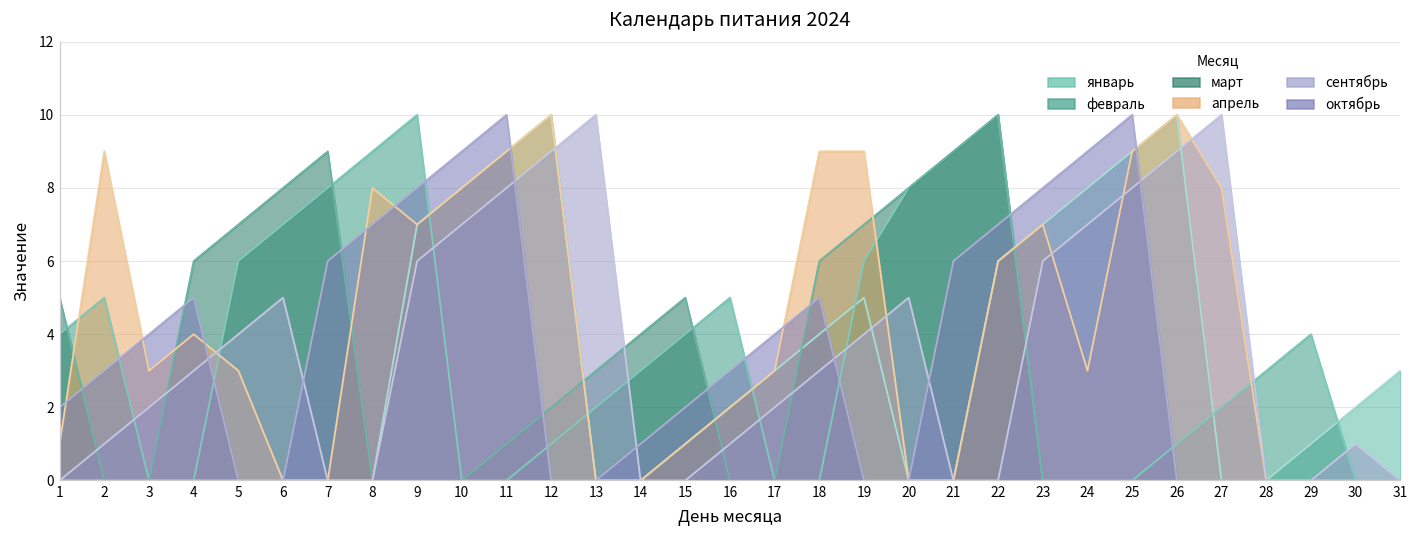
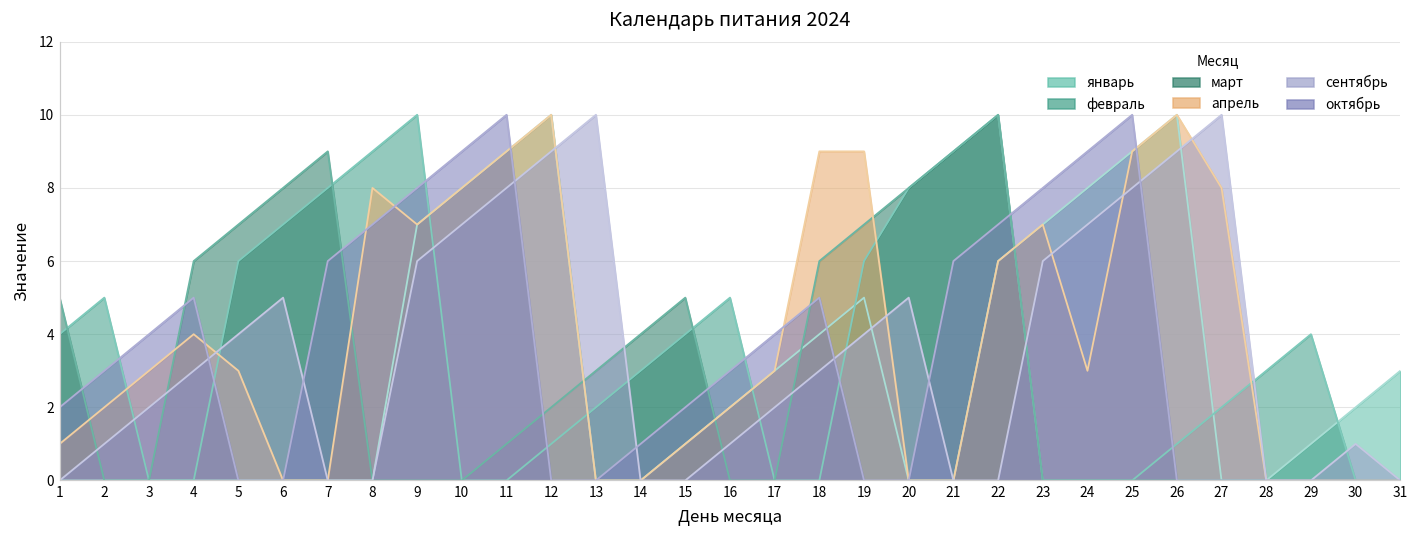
апрель, 2: 9 -> 2
